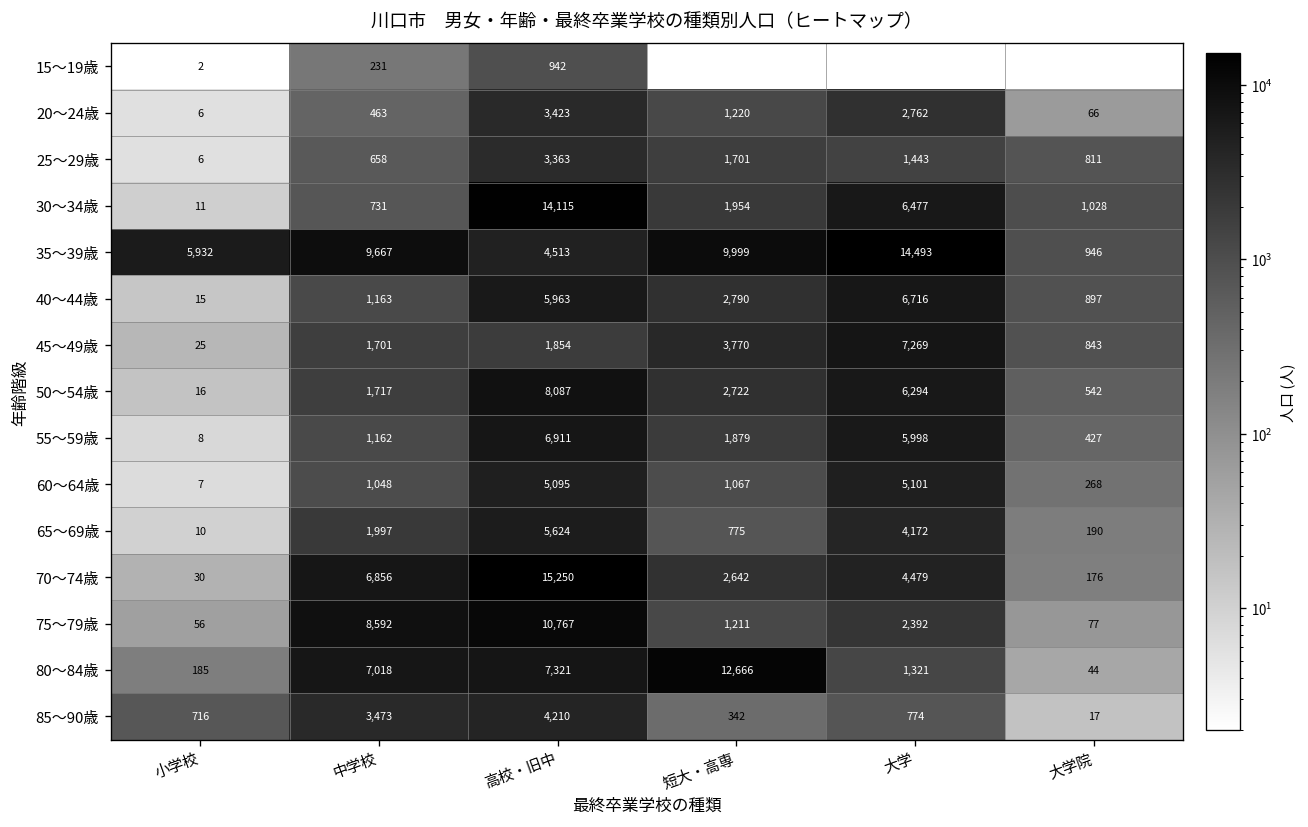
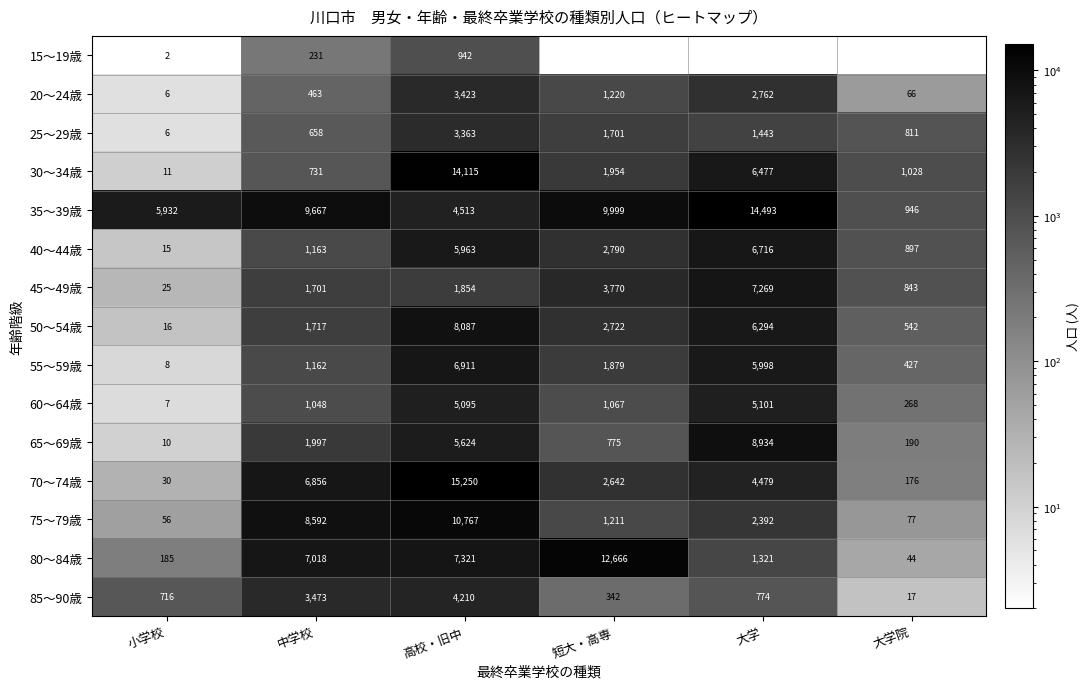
65～69歳, 大学: 4,172 -> 8,934
